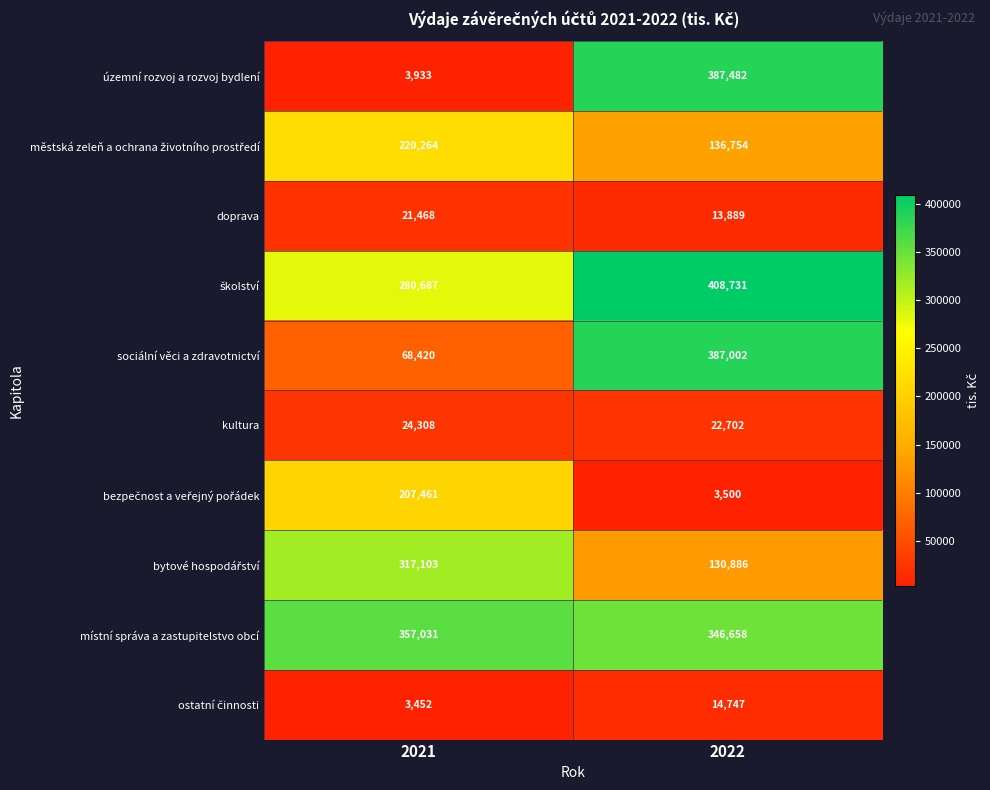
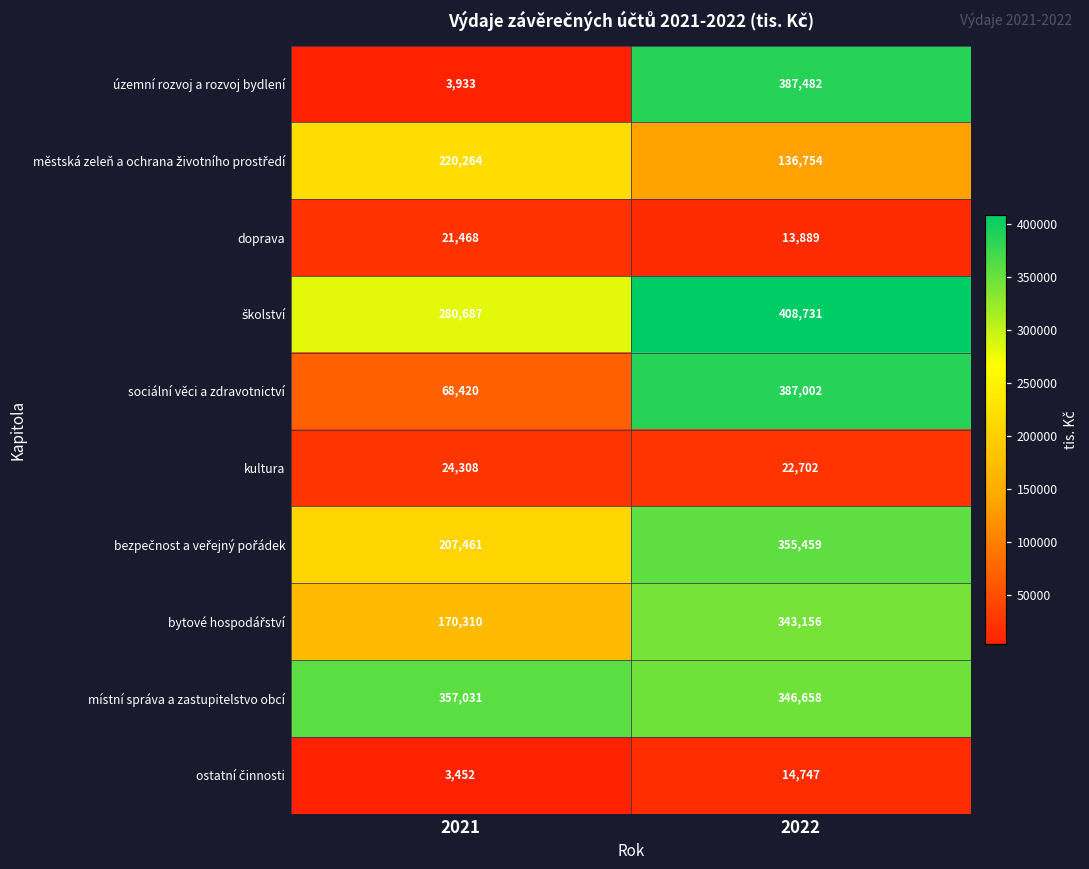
bezpečnost a veřejný pořádek, 2022: 3,500 -> 355,459
bytové hospodářství, 2021: 317,103 -> 170,310
bytové hospodářství, 2022: 130,886 -> 343,156
